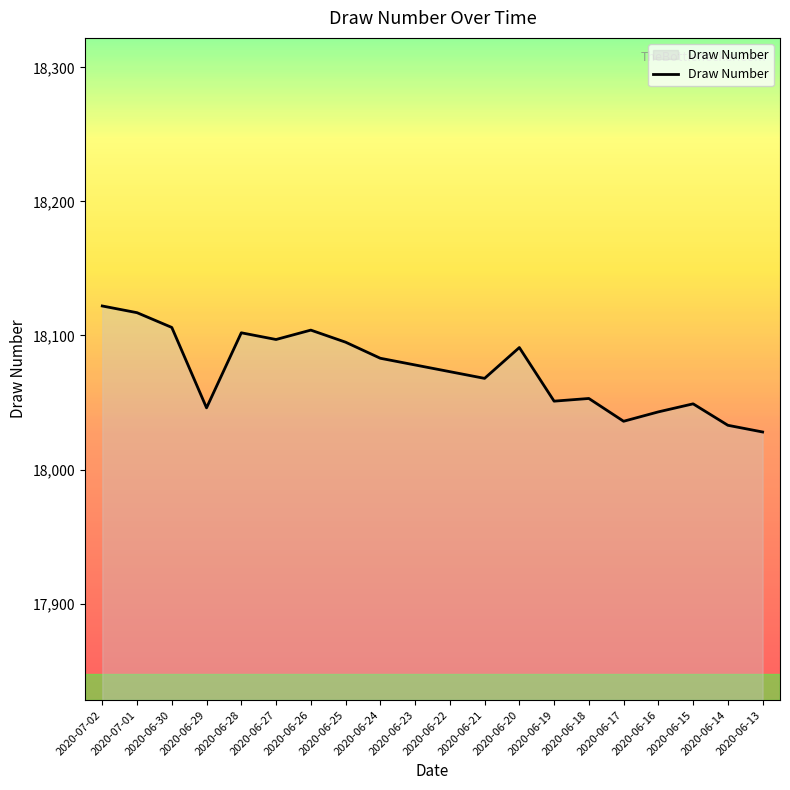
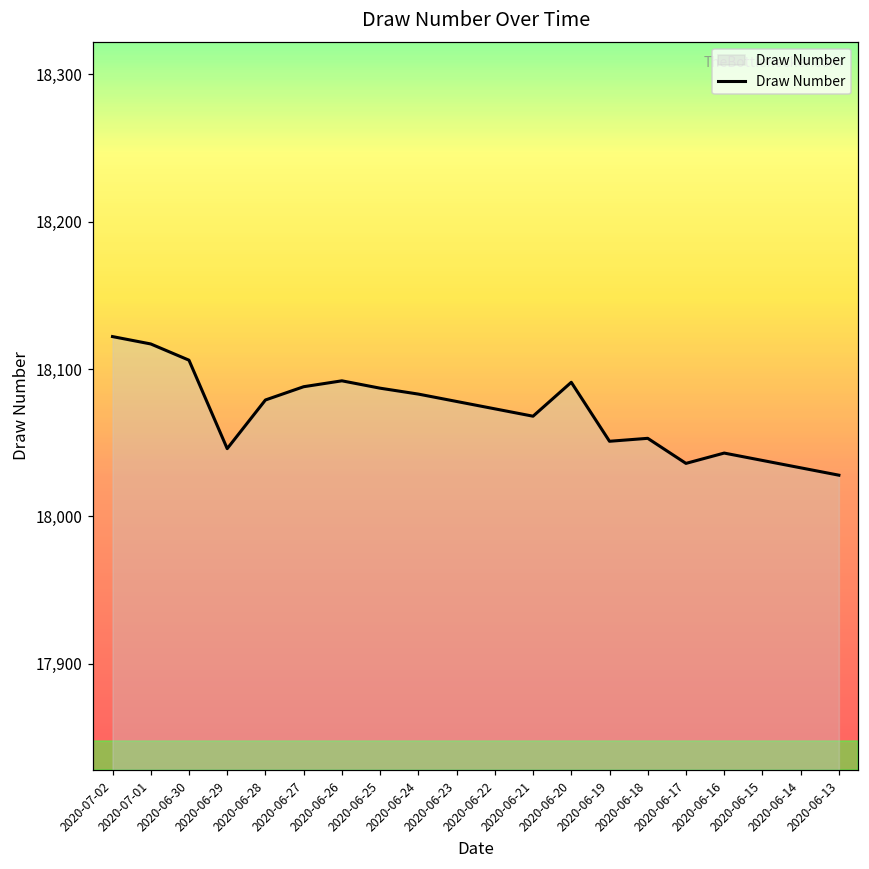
2020-06-28: 18,102 -> 18,079
2020-06-27: 18,097 -> 18,088
2020-06-26: 18,104 -> 18,092
2020-06-25: 18,095 -> 18,087
2020-06-15: 18,049 -> 18,038
